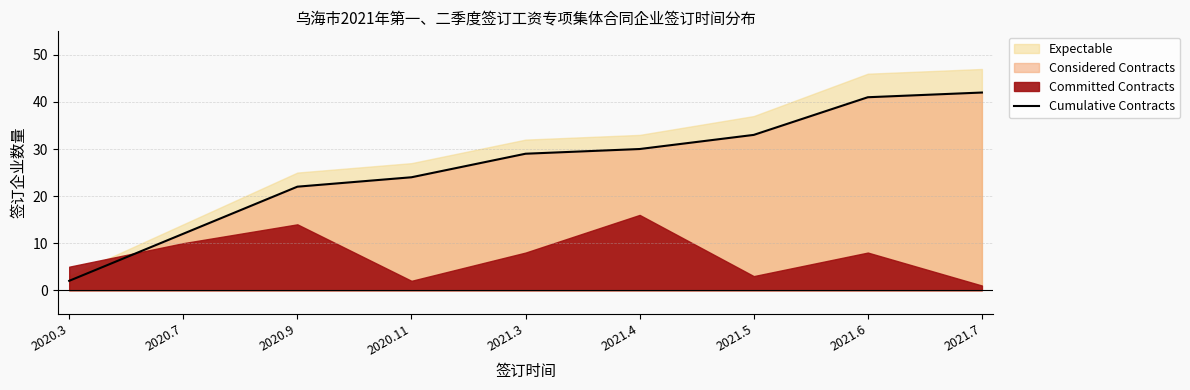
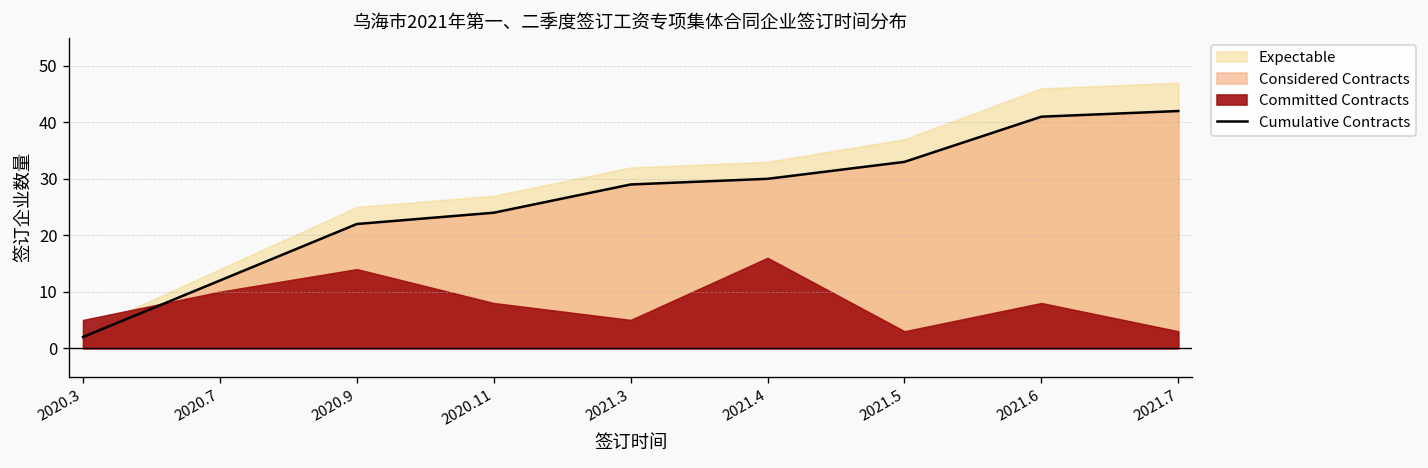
Committed Contracts, 2020.11: 2 -> 8
Committed Contracts, 2021.3: 8 -> 5
Committed Contracts, 2021.7: 1 -> 3
